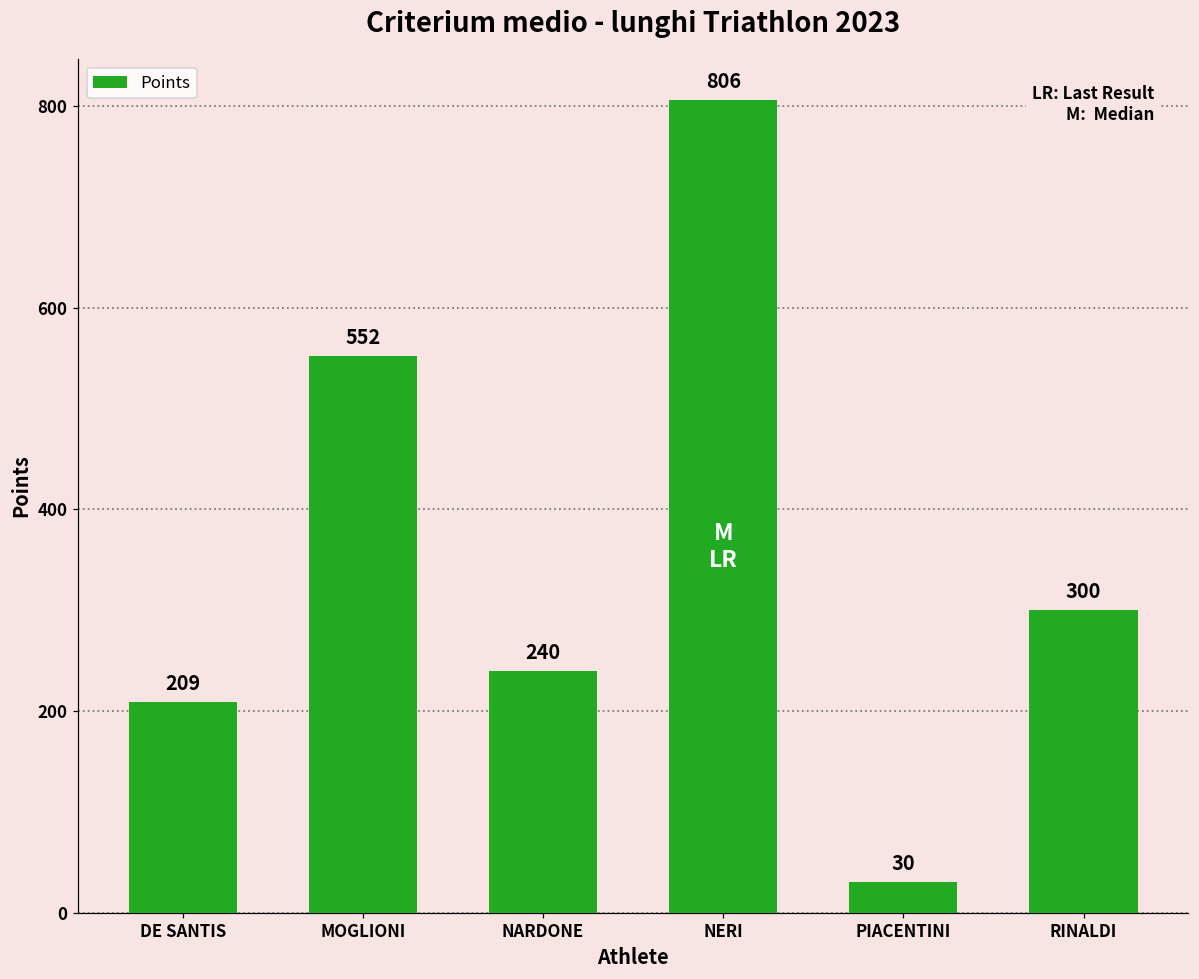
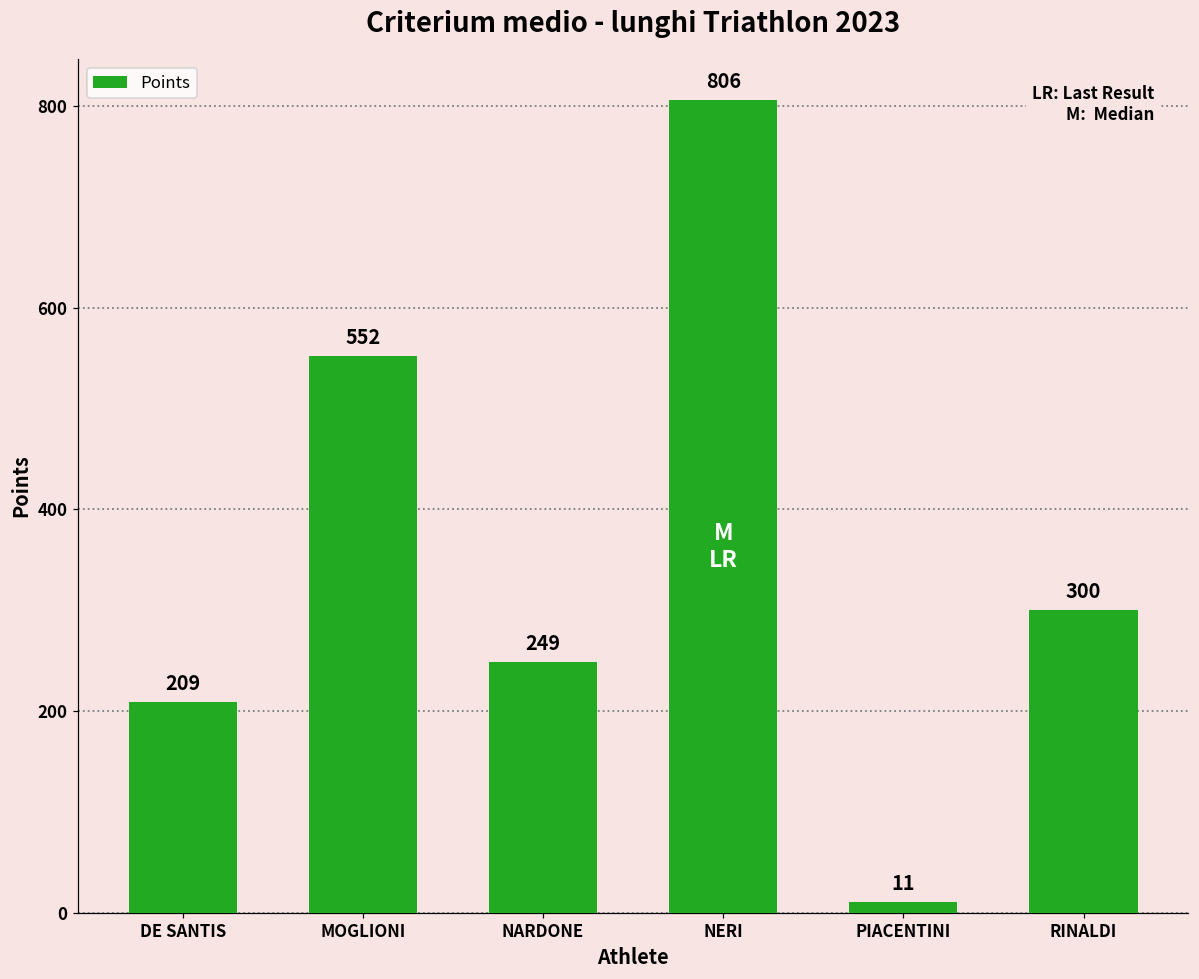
NARDONE: 240 -> 249
PIACENTINI: 30 -> 11
